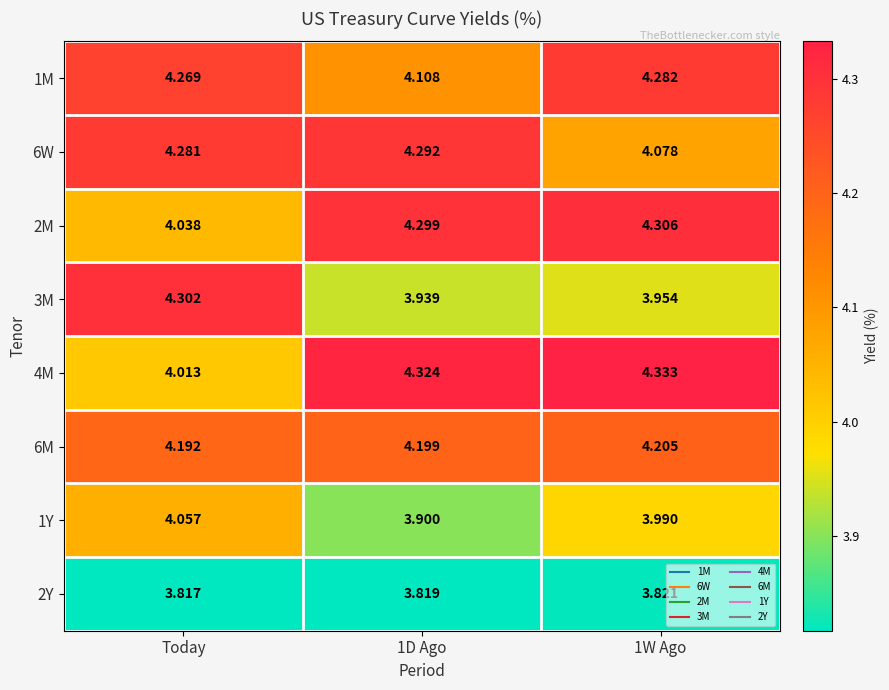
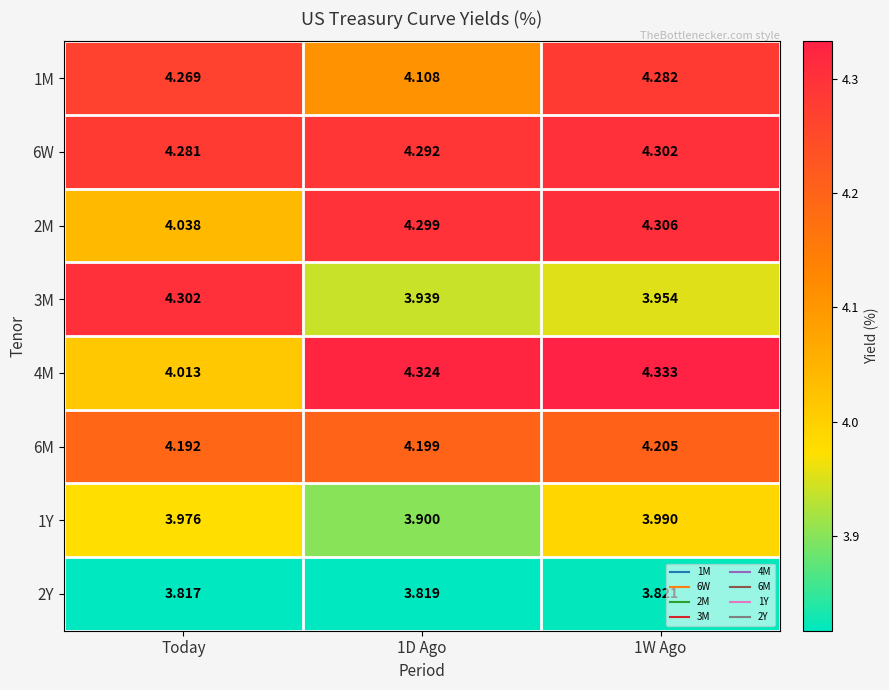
6W, 1W Ago: 4.078 -> 4.302
1Y, Today: 4.057 -> 3.976
